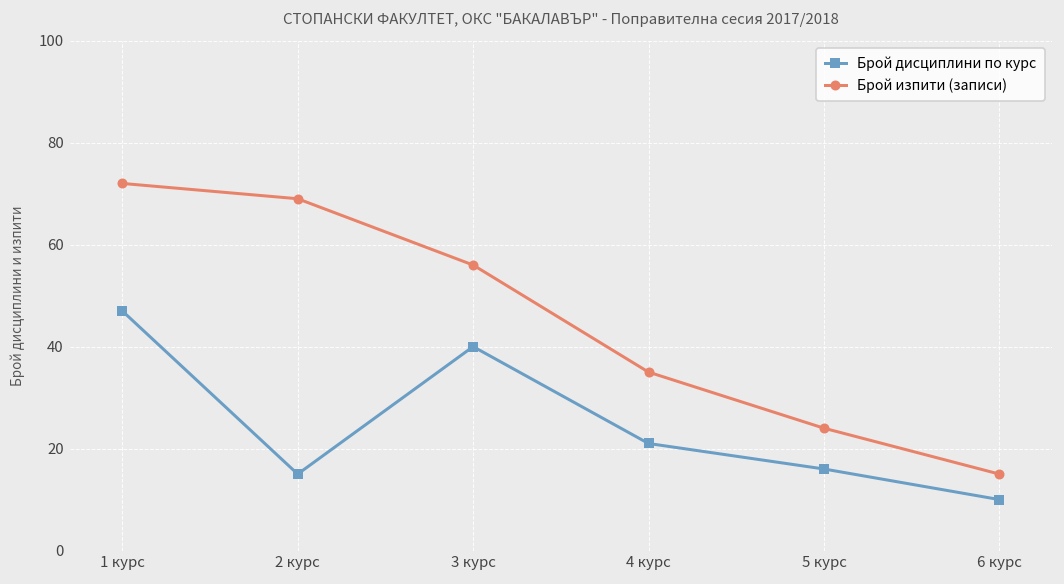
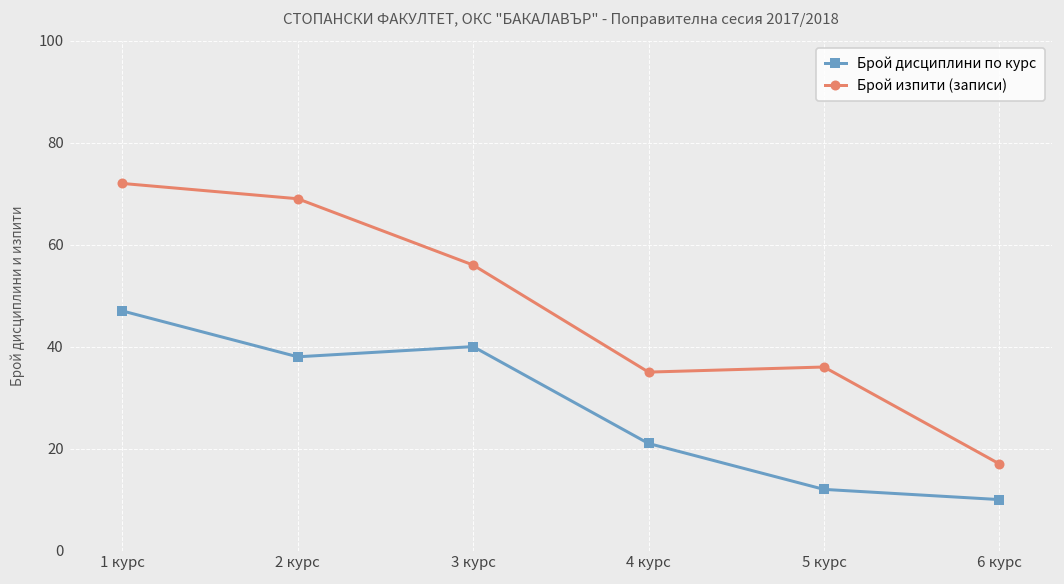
Брой дисциплини по курс, 2 курс: 15 -> 38
Брой дисциплини по курс, 5 курс: 16 -> 12
Брой изпити (записи), 5 курс: 24 -> 36
Брой изпити (записи), 6 курс: 15 -> 17
